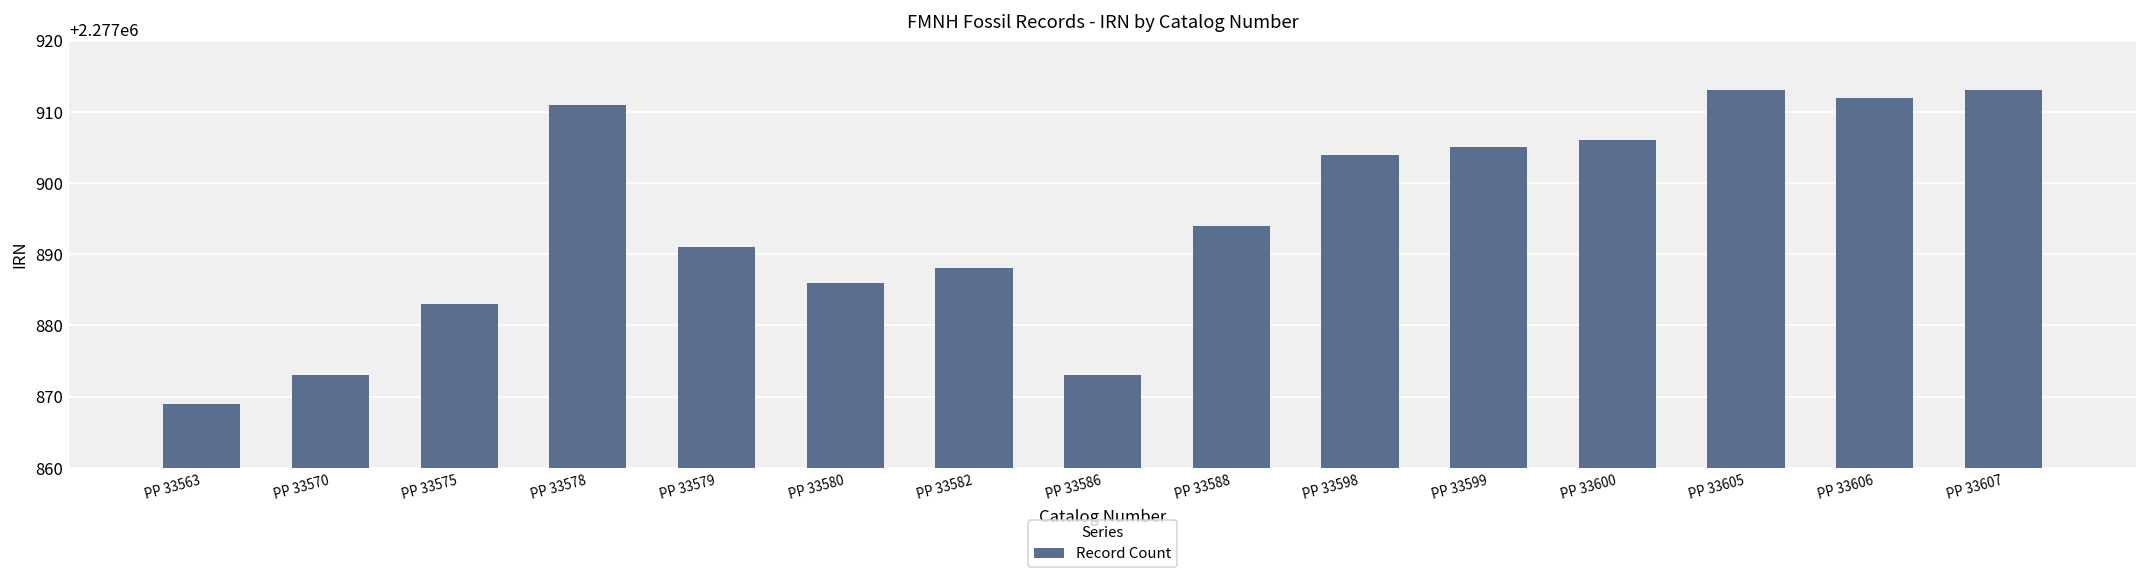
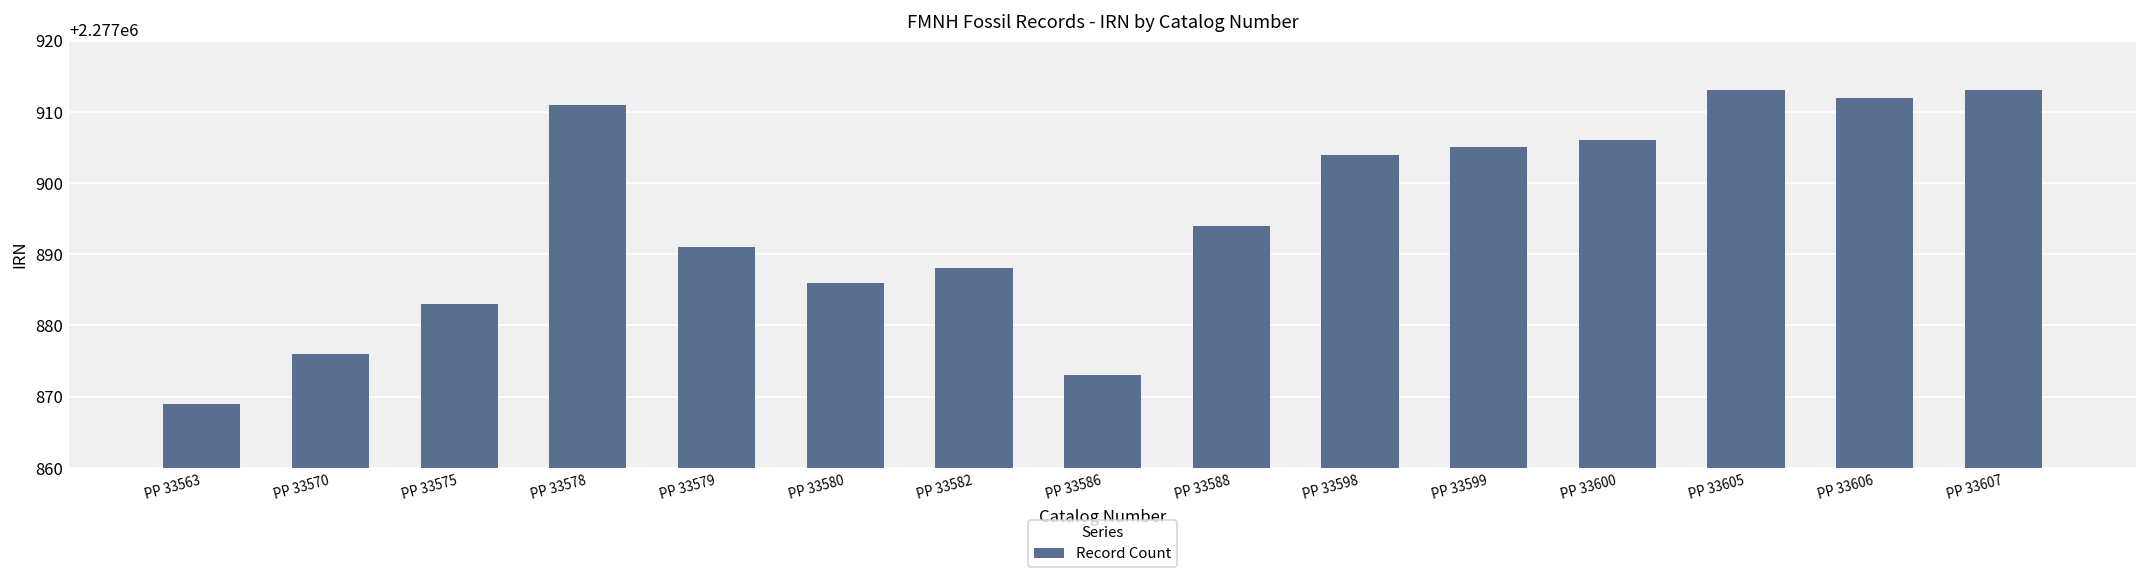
PP 33570: 2277873 -> 2277876
